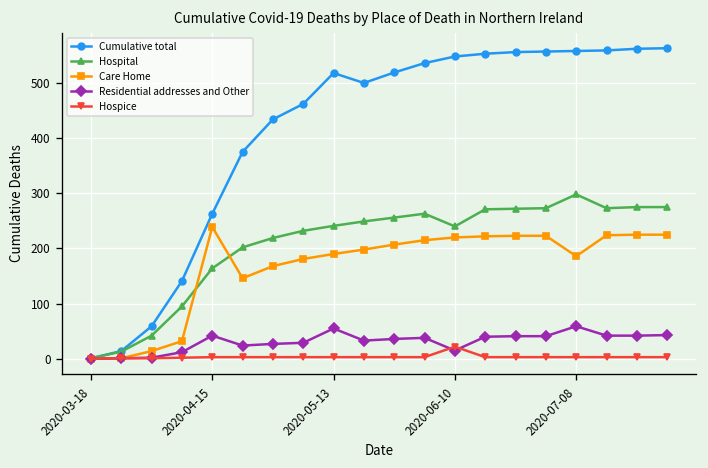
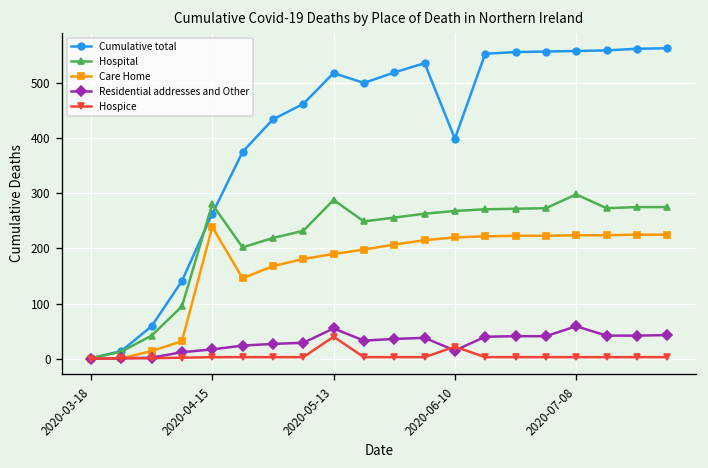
Hospital, 2020-04-15: 160 -> 280
Residential addresses and Other, 2020-04-15: 40 -> 20
Hospital, 2020-05-13: 240 -> 290
Hospice, 2020-05-13: 0 -> 40
Cumulative total, 2020-06-10: 550 -> 400
Hospital, 2020-06-10: 240 -> 270
Care Home, 2020-07-08: 190 -> 220
